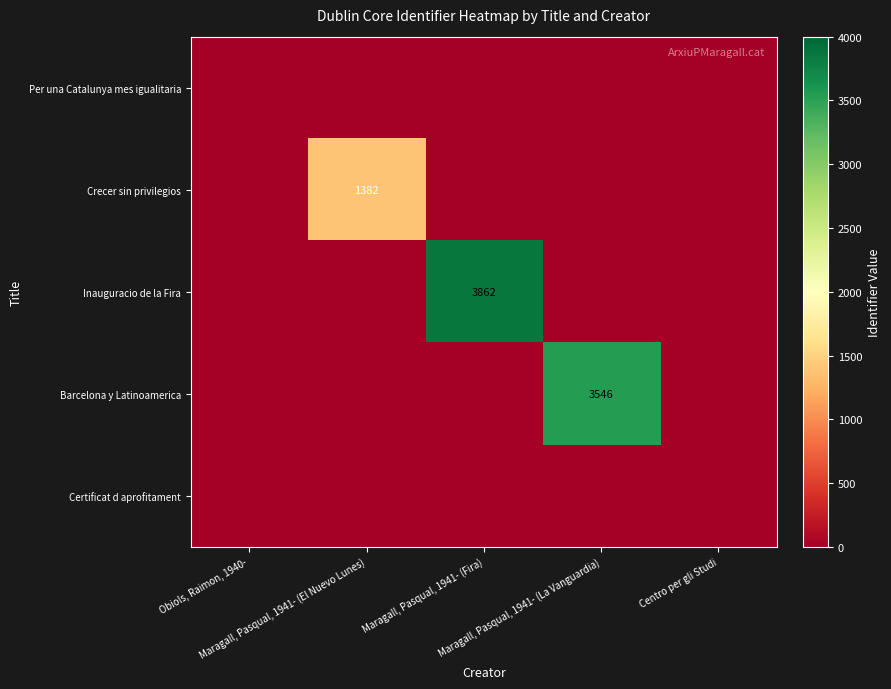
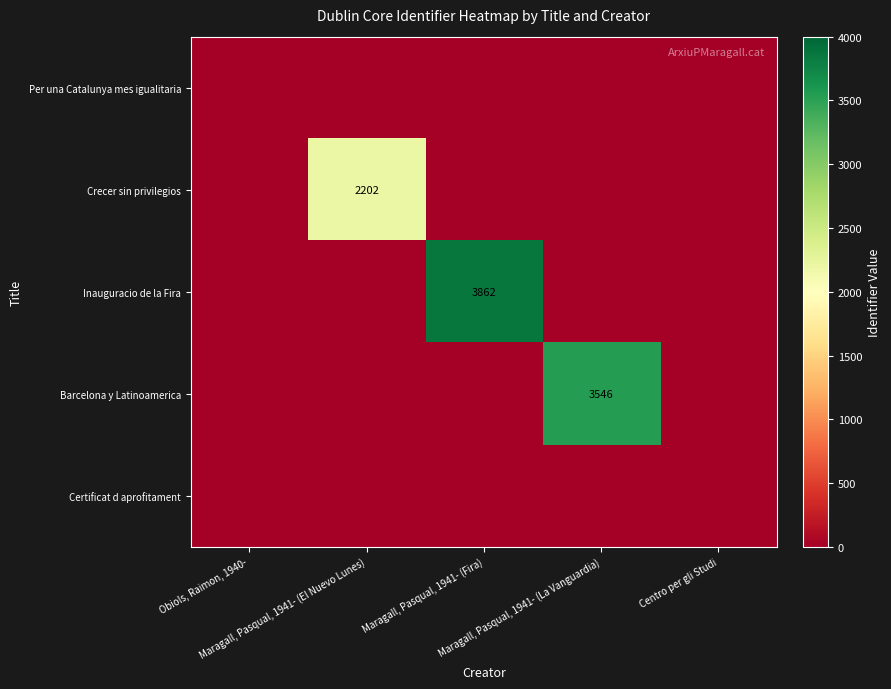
Crecer sin privilegios, Maragall, Pasqual, 1941- (El Nuevo Lunes): 1382 -> 2202
